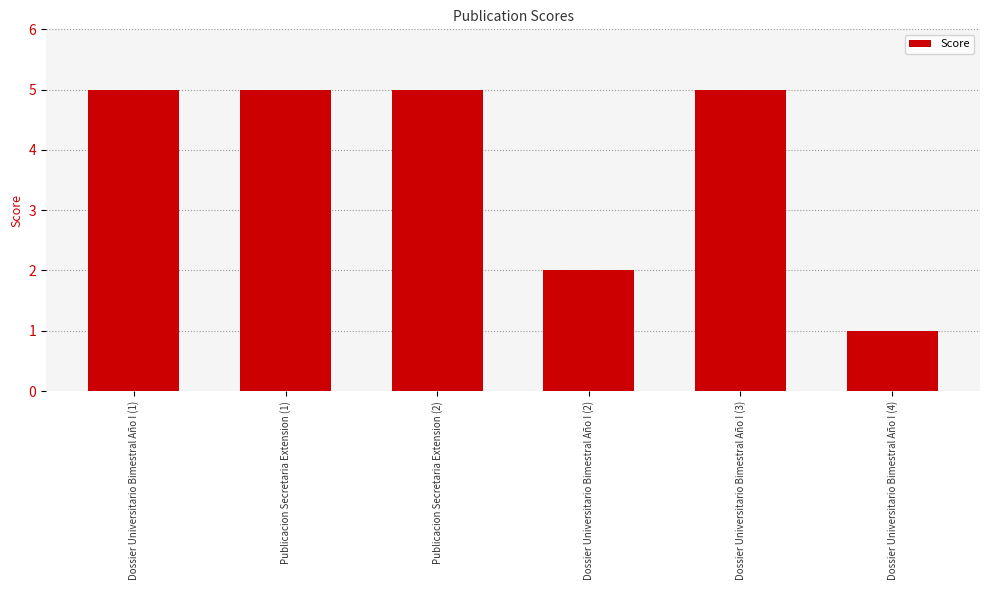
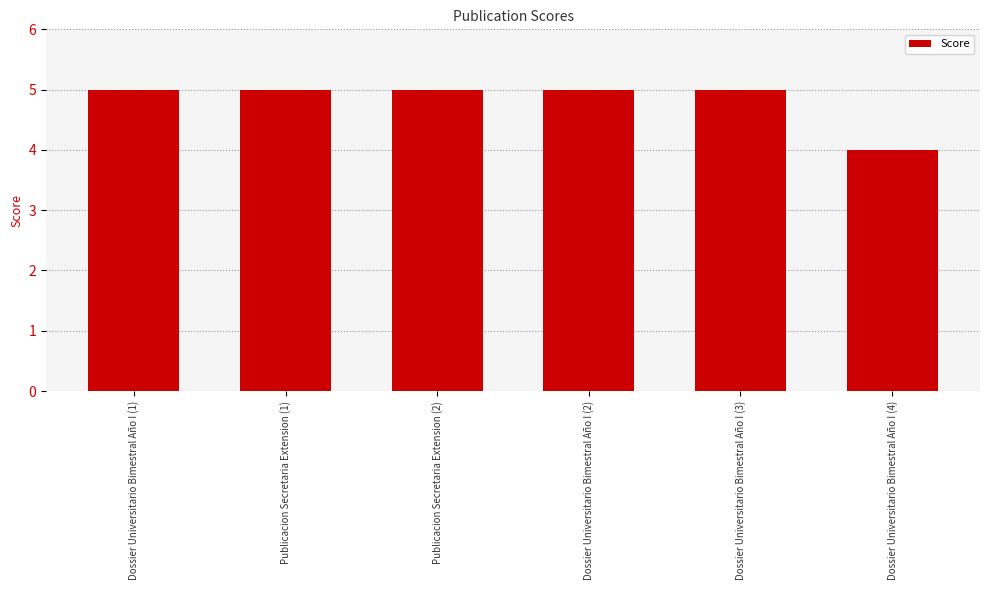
Dossier Universitario Bimestral Año I (2): 2 -> 5
Dossier Universitario Bimestral Año I (4): 1 -> 4
